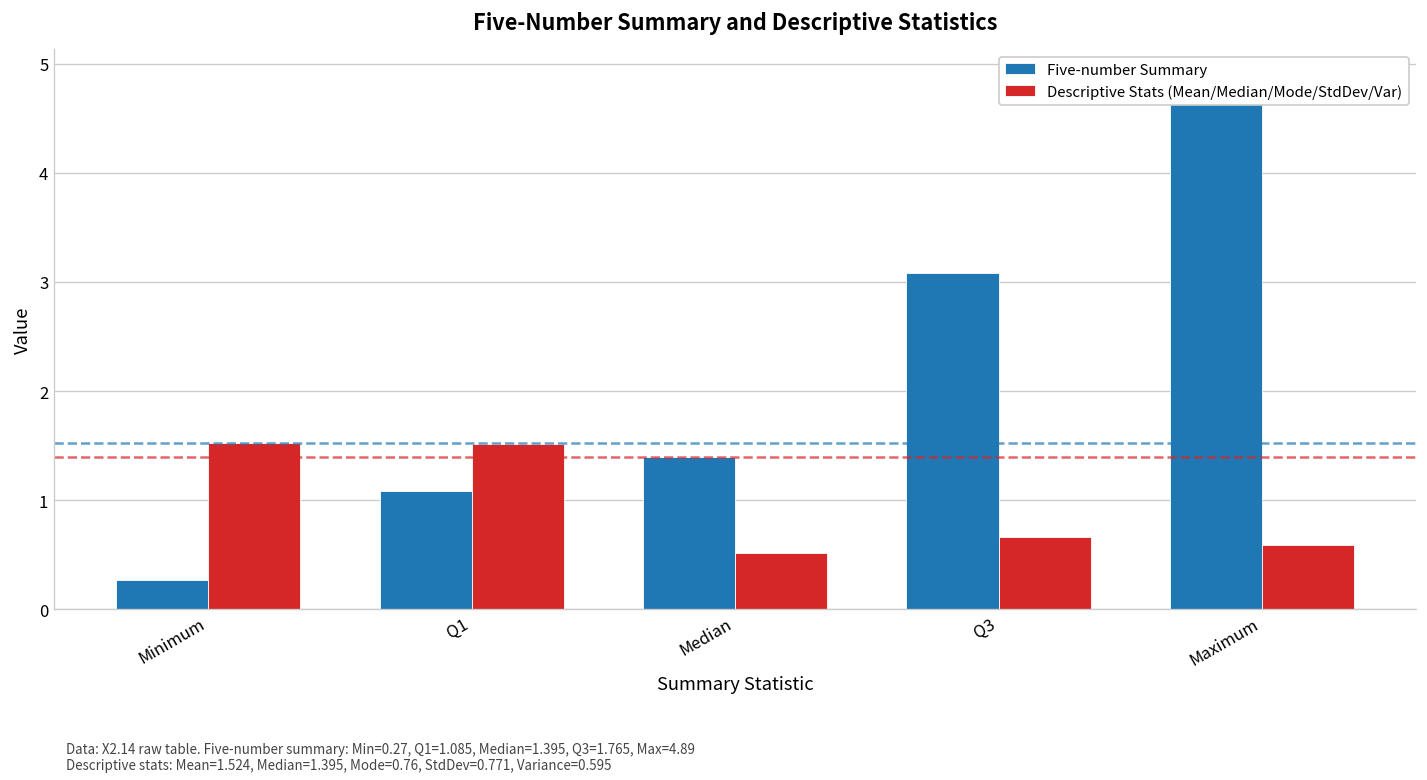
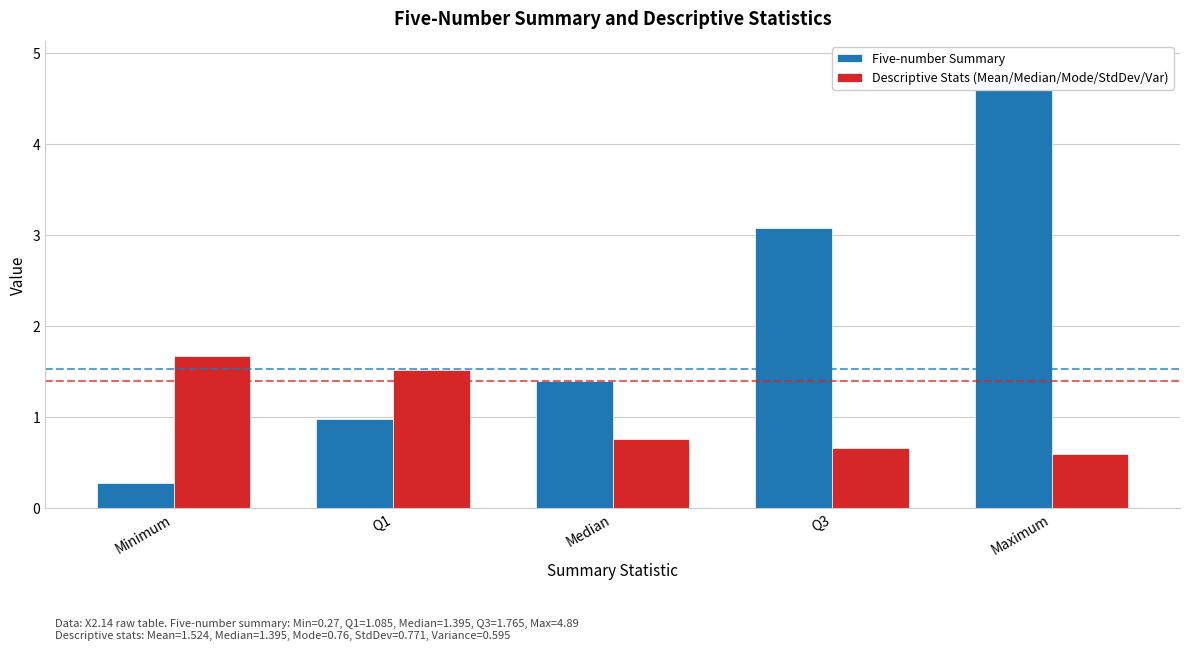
Descriptive Stats (Mean/Median/Mode/StdDev/Var), Minimum: 1.5 -> 1.7
Five-number Summary, Q1: 1.1 -> 1.0
Descriptive Stats (Mean/Median/Mode/StdDev/Var), Median: 0.5 -> 0.8
